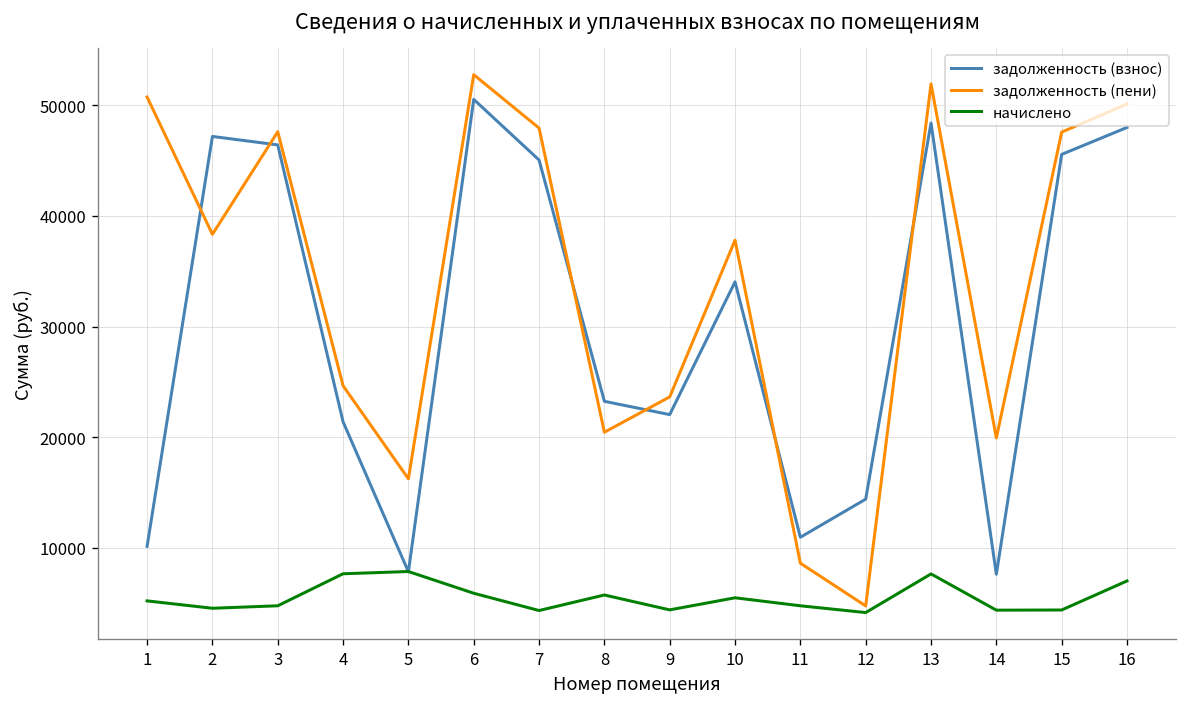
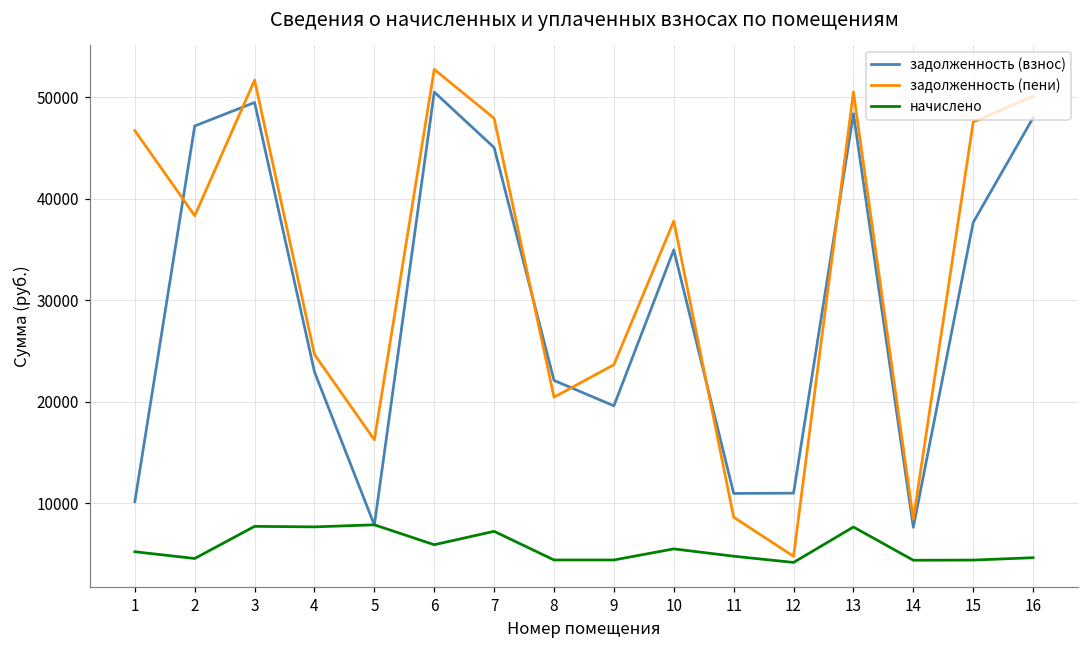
задолженность (пени), 1: 51000 -> 47000
задолженность (взнос), 3: 46000 -> 50000
задолженность (пени), 3: 48000 -> 52000
начислено, 3: 5000 -> 8000
задолженность (взнос), 4: 21000 -> 23000
начислено, 7: 4000 -> 7000
задолженность (взнос), 8: 23000 -> 22000
начислено, 8: 6000 -> 4000
задолженность (взнос), 9: 22000 -> 20000
задолженность (взнос), 10: 34000 -> 35000
задолженность (взнос), 12: 14000 -> 11000
задолженность (пени), 13: 52000 -> 51000
задолженность (пени), 14: 20000 -> 8000
задолженность (взнос), 15: 46000 -> 38000
начислено, 16: 7000 -> 5000
